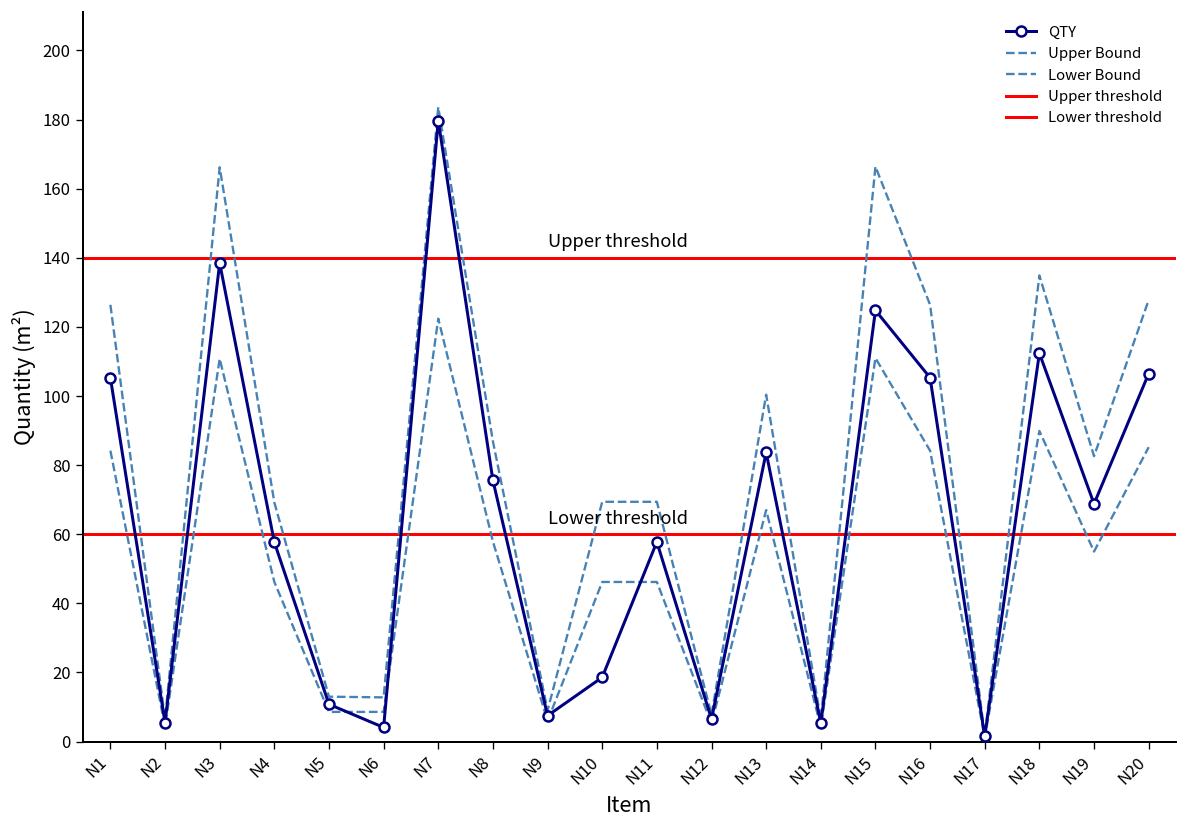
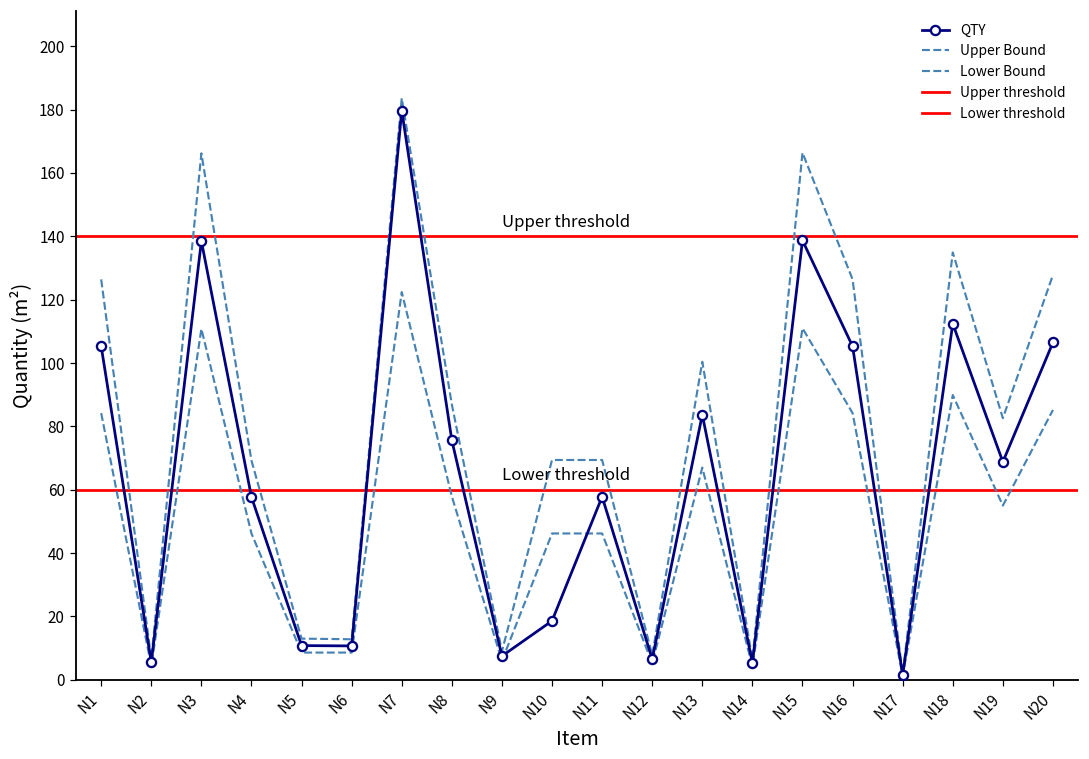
QTY, N6: 4 -> 11
QTY, N15: 125 -> 139
